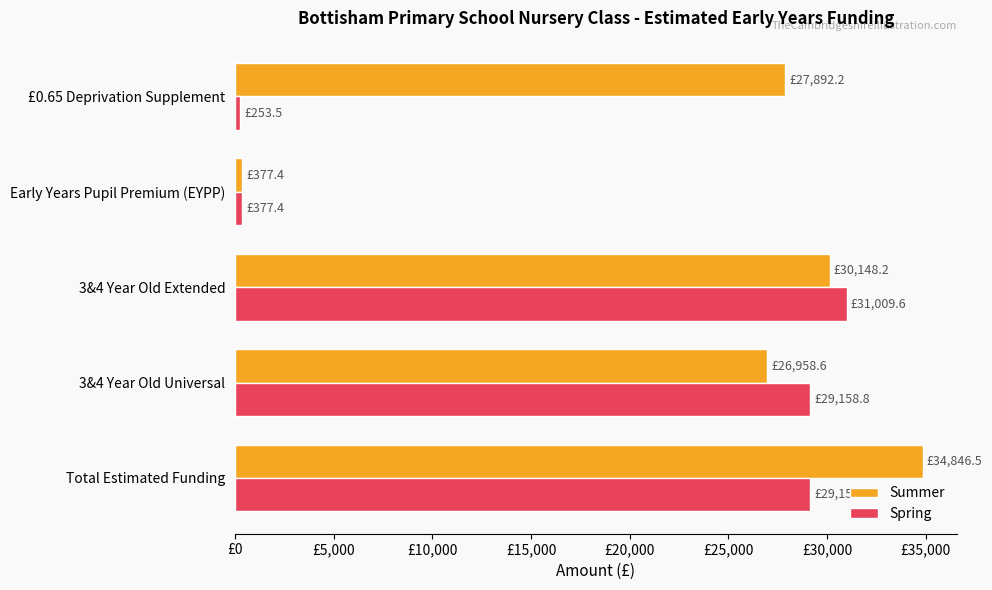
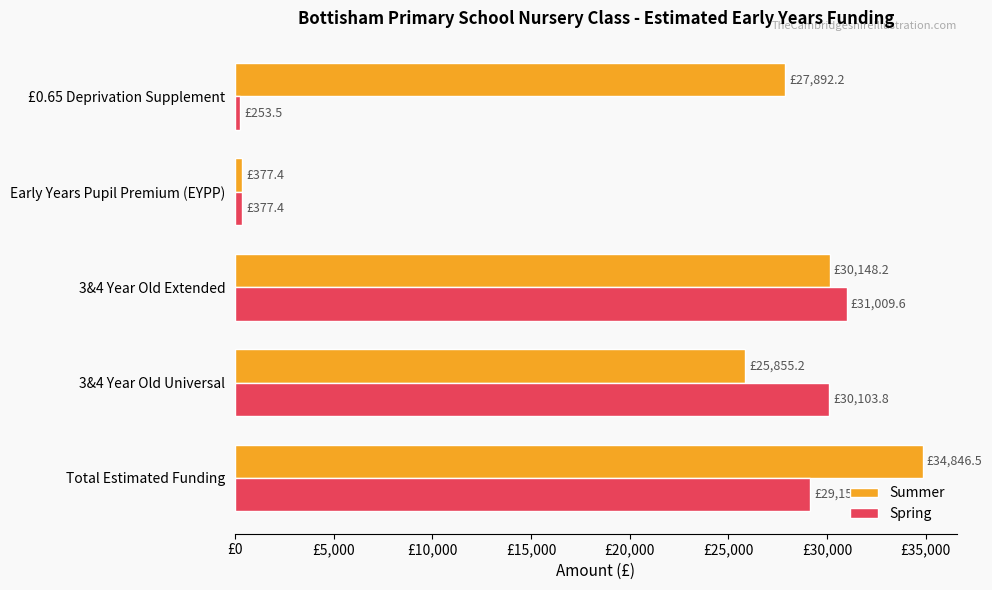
Summer, 3&4 Year Old Universal: £26,958.6 -> £25,855.2
Spring, 3&4 Year Old Universal: £29,158.8 -> £30,103.8
